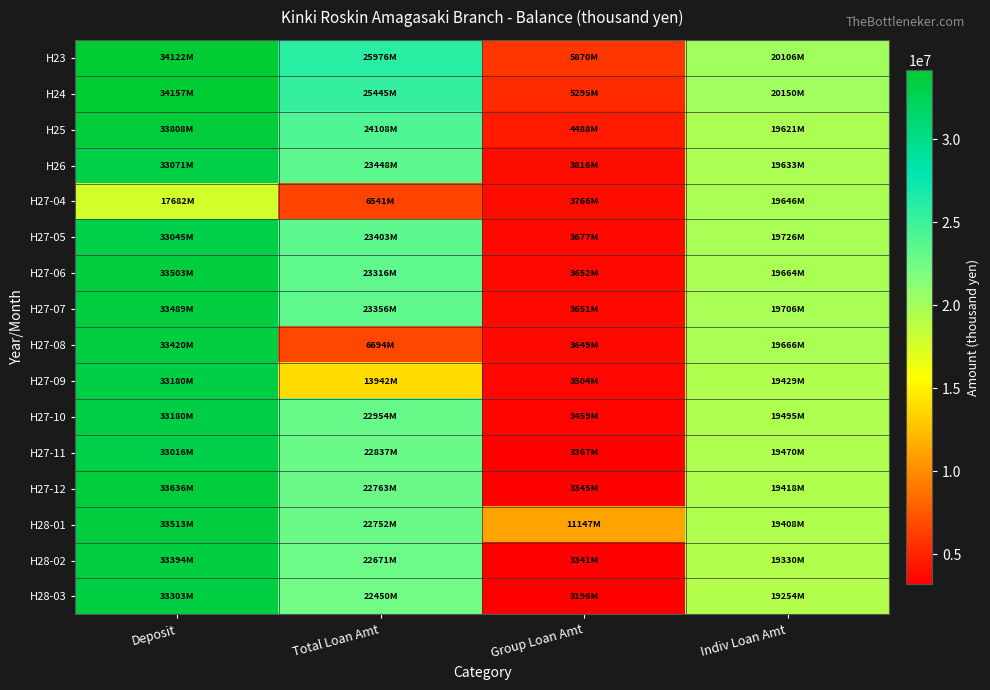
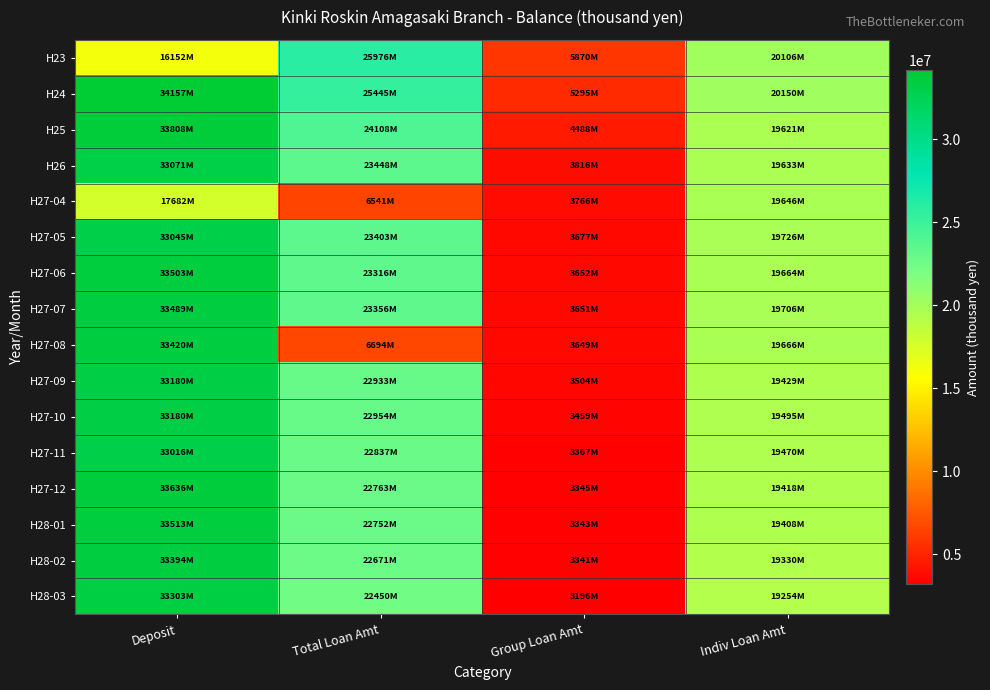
H23, Deposit: 34122M -> 16152M
H27-09, Total Loan Amt: 13942M -> 22933M
H28-01, Group Loan Amt: 11147M -> 3343M
